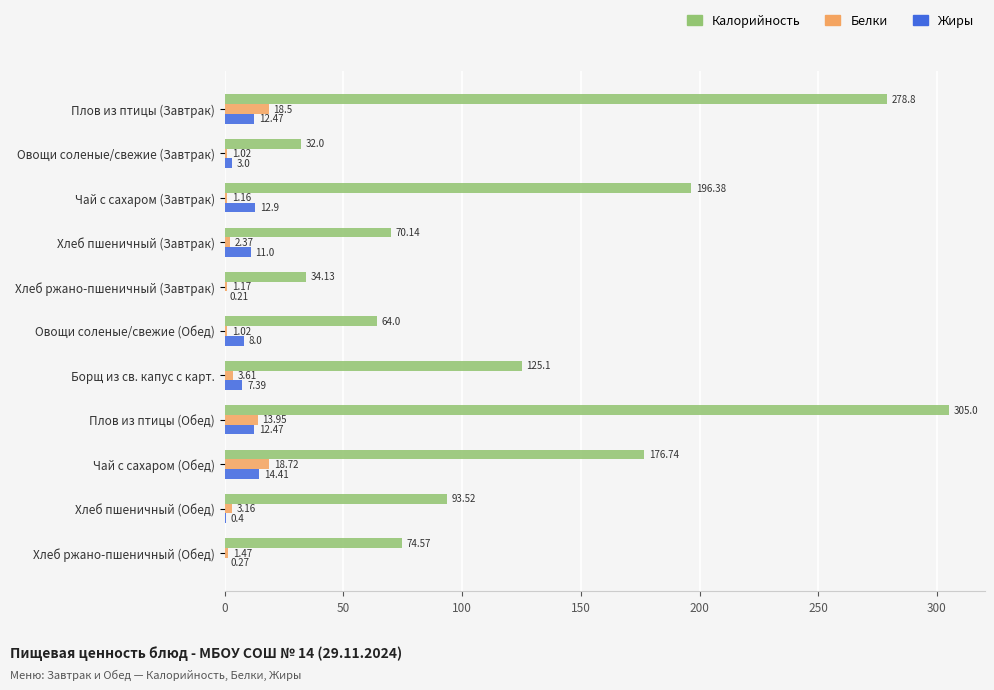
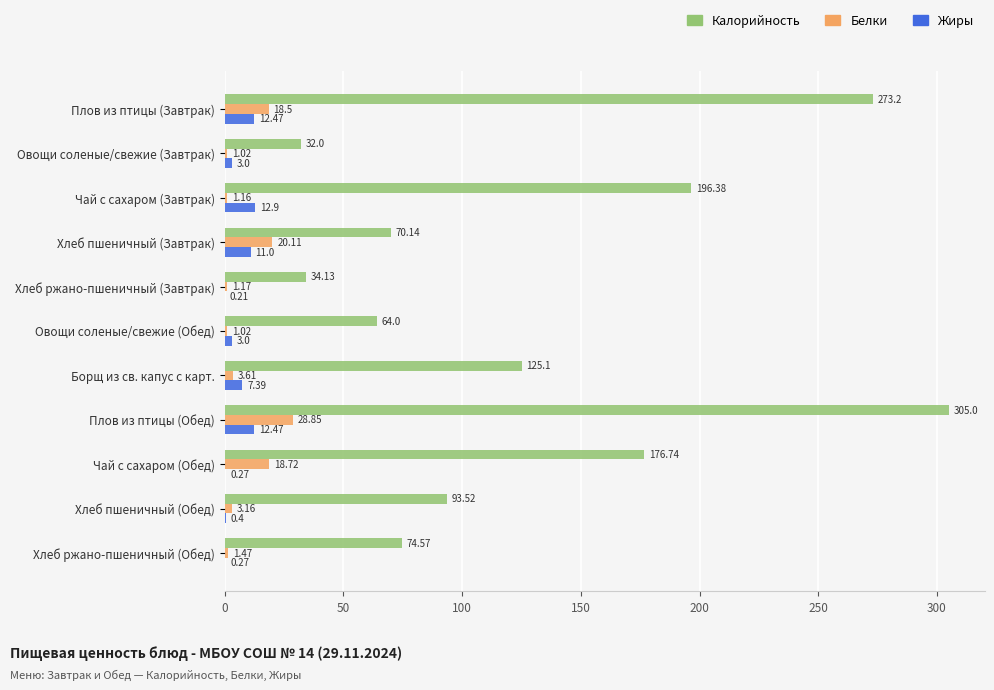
Калорийность, Плов из птицы (Завтрак): 278.8 -> 273.2
Белки, Хлеб пшеничный (Завтрак): 2.37 -> 20.11
Жиры, Овощи соленые/свежие (Обед): 8.0 -> 3.0
Белки, Плов из птицы (Обед): 13.95 -> 28.85
Жиры, Чай с сахаром (Обед): 14.41 -> 0.27
